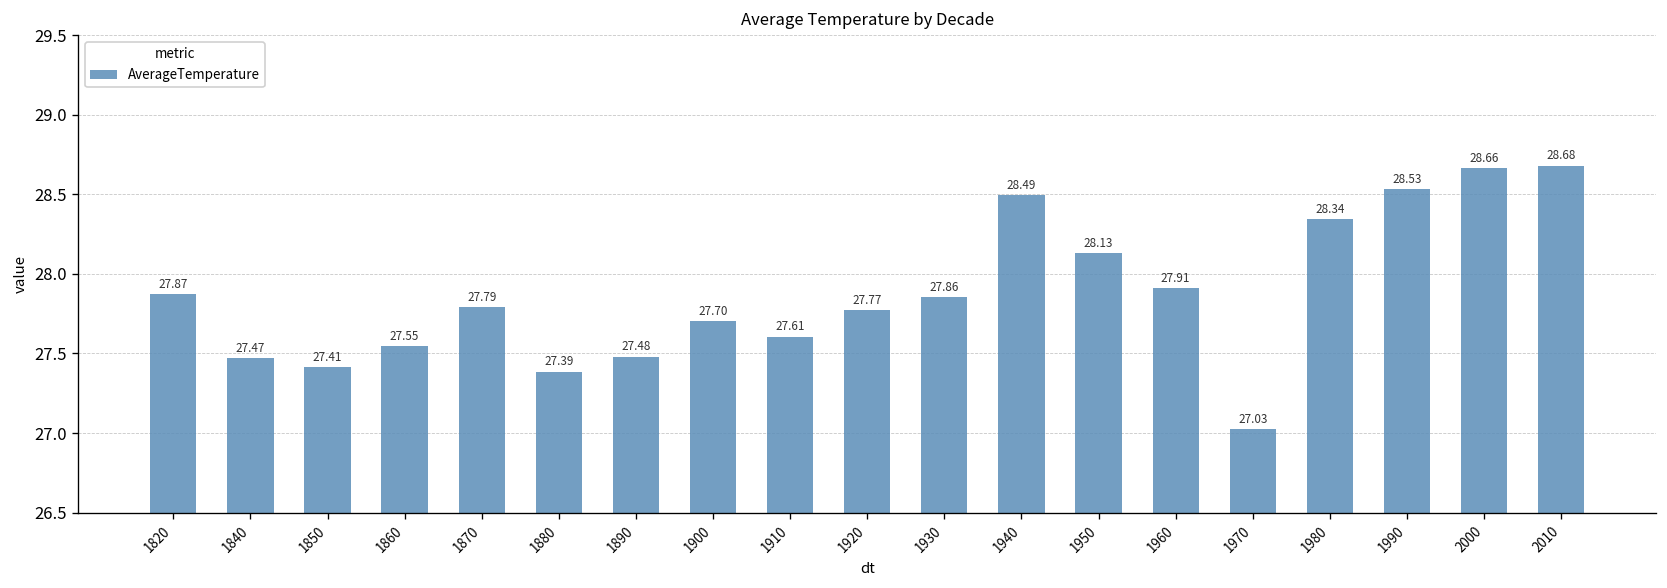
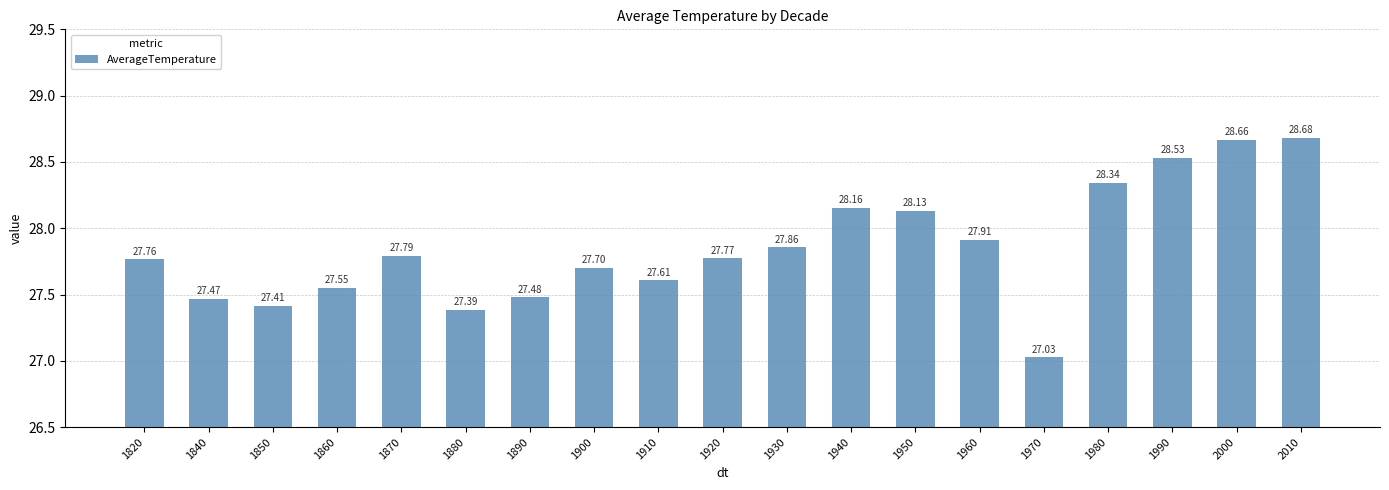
1820: 27.87 -> 27.76
1940: 28.49 -> 28.16
